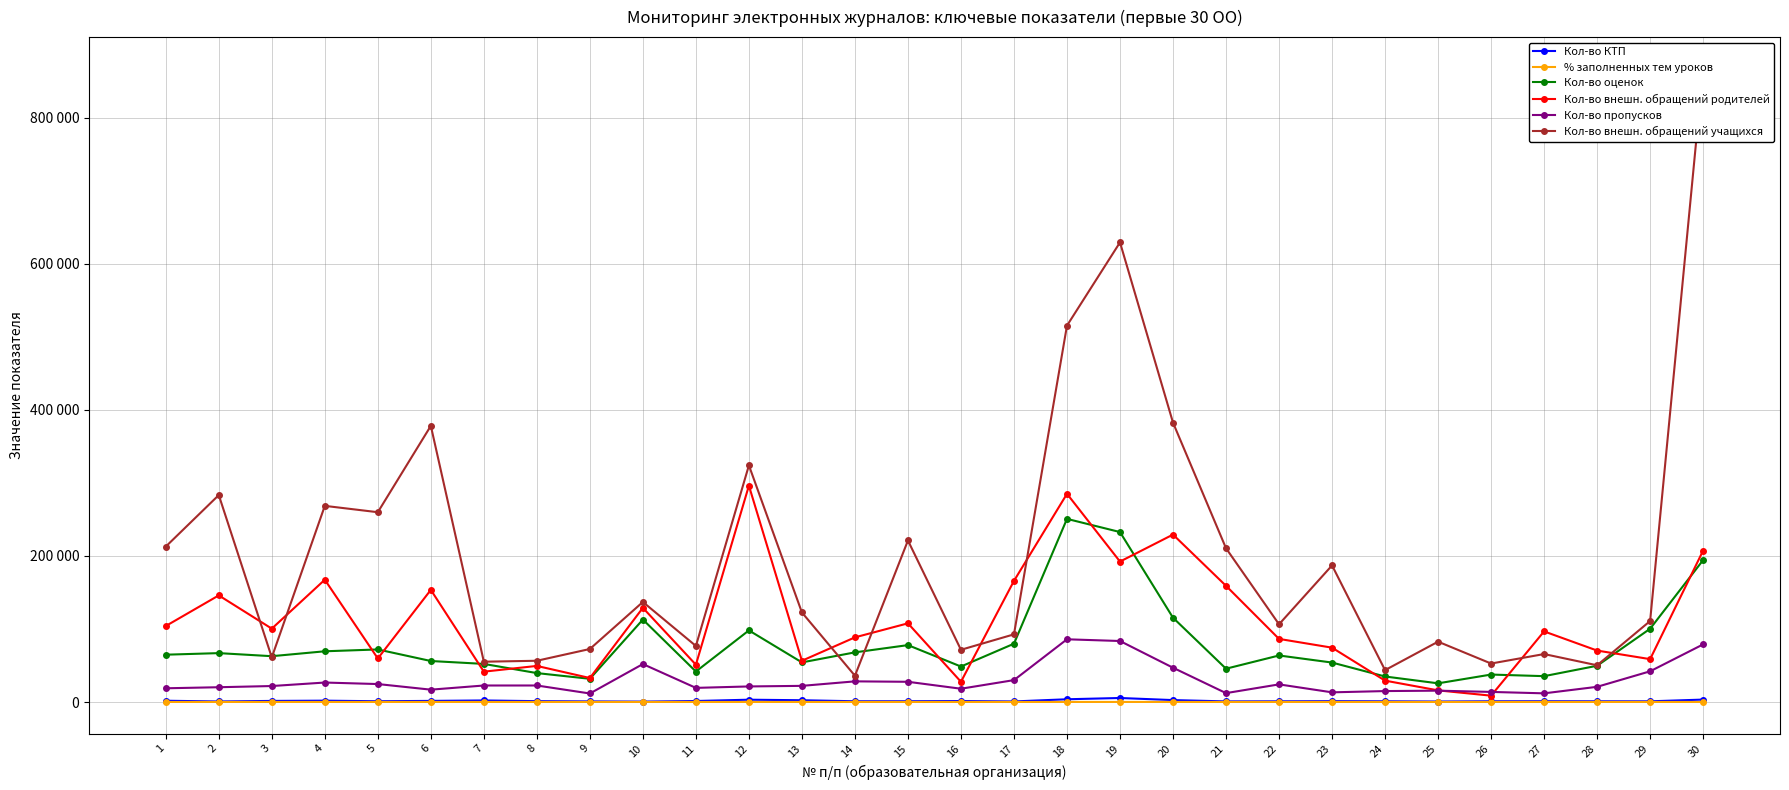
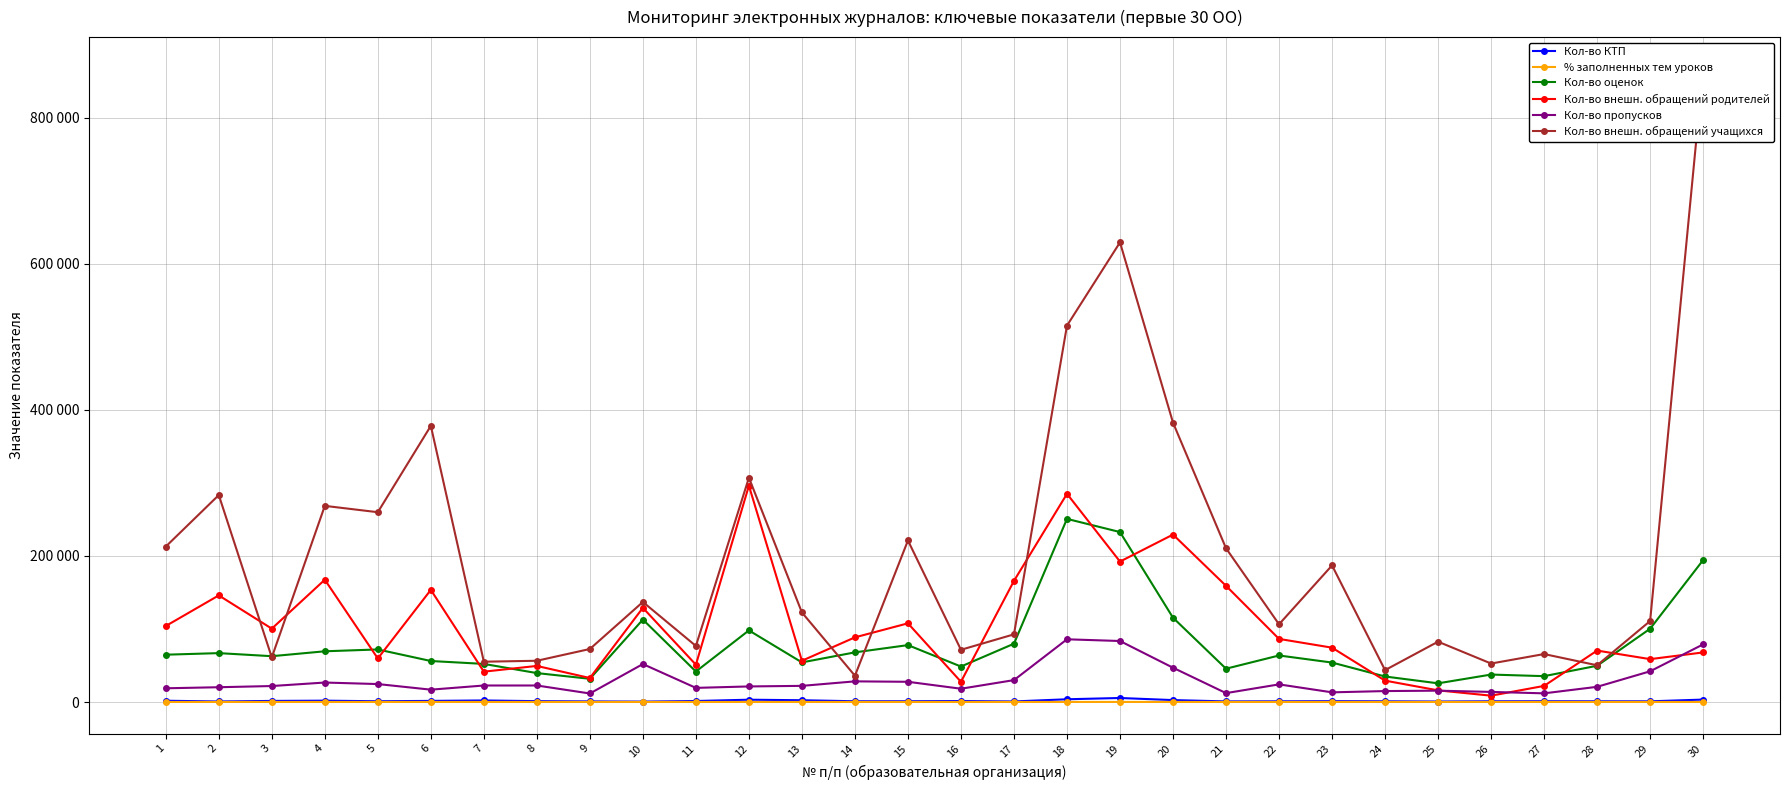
Кол-во внешн. обращений учащихся, 12: 320000 -> 310000
Кол-во внешн. обращений родителей, 27: 100000 -> 20000
Кол-во внешн. обращений родителей, 30: 210000 -> 70000
